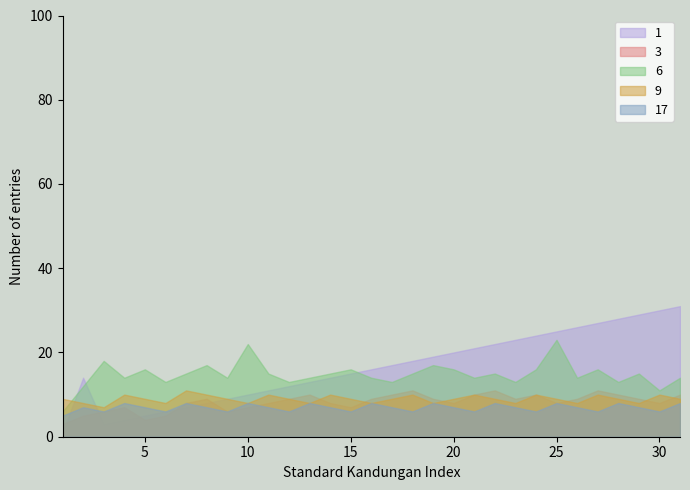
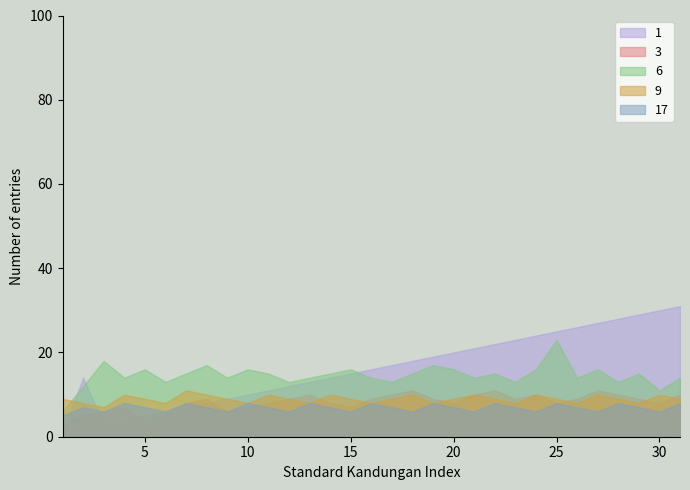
6, 10: 22 -> 16
